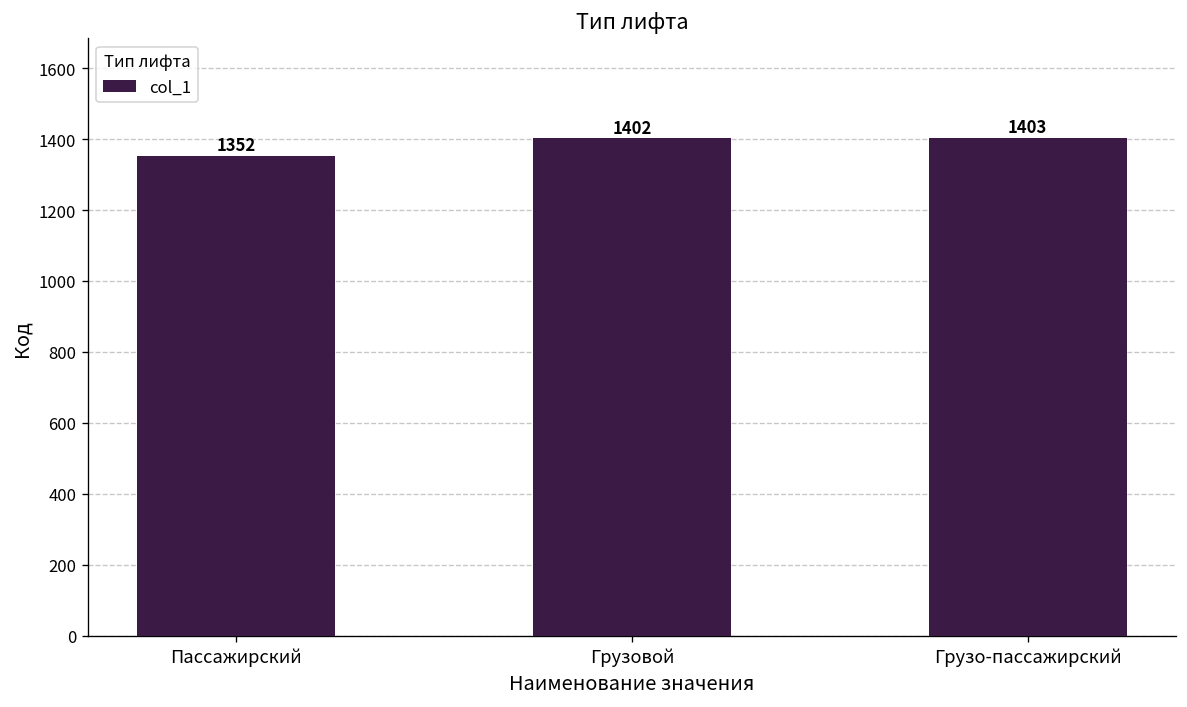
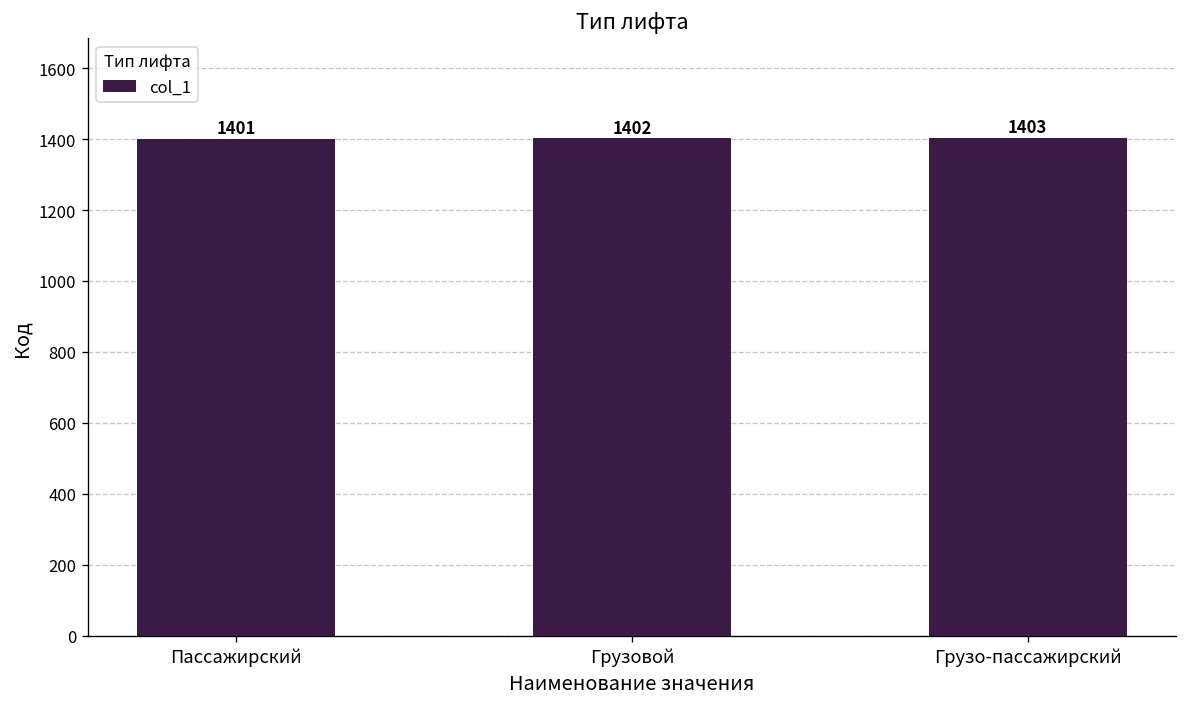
Пассажирский: 1352 -> 1401
